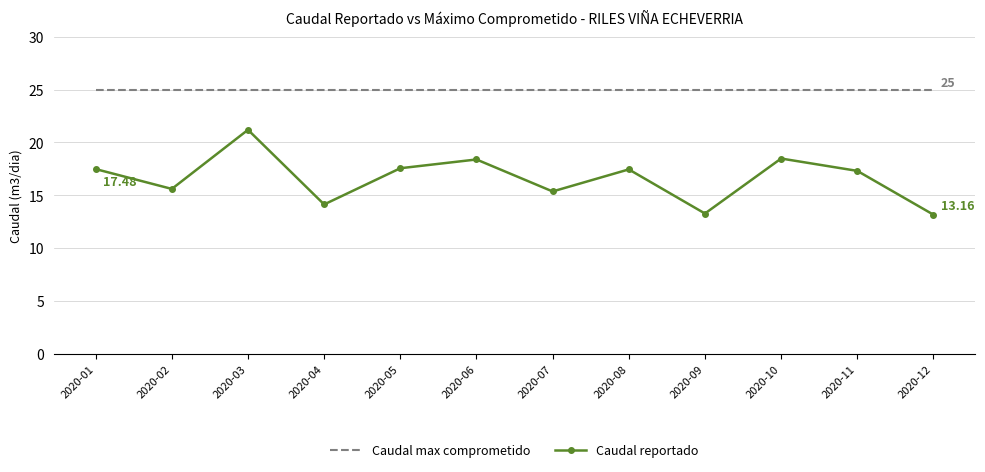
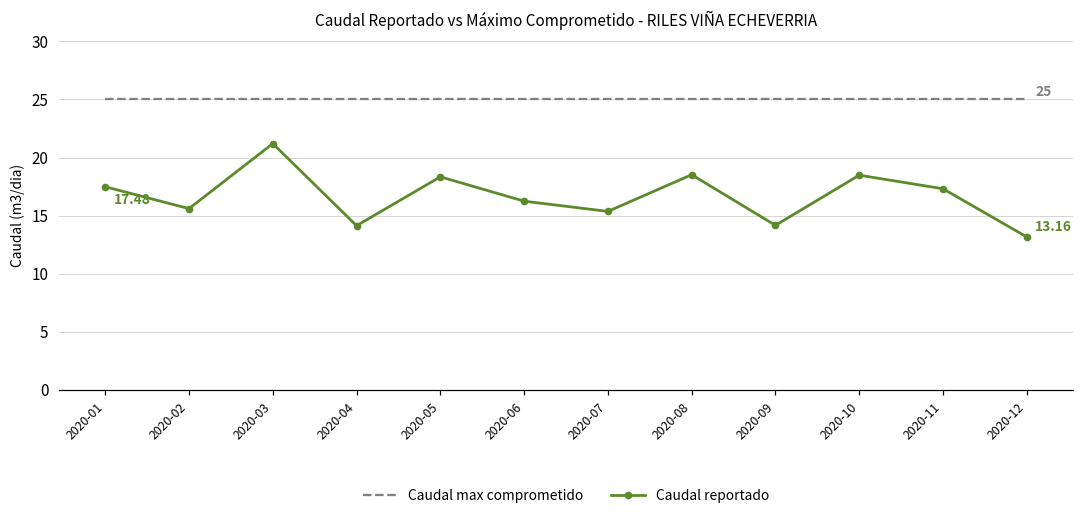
Caudal reportado, 2020-05: 17.6 -> 18.3
Caudal reportado, 2020-06: 18.4 -> 16.2
Caudal reportado, 2020-08: 17.5 -> 18.5
Caudal reportado, 2020-09: 13.3 -> 14.2
